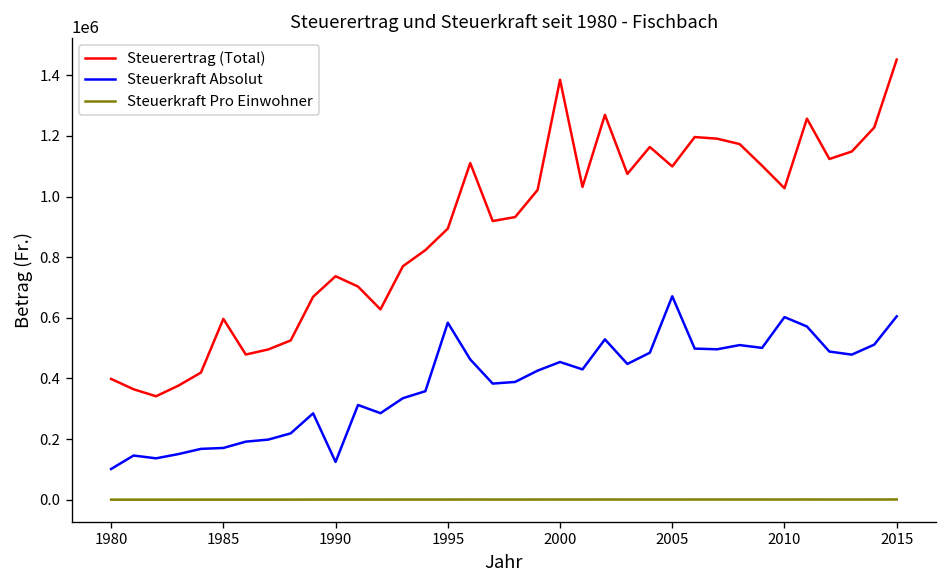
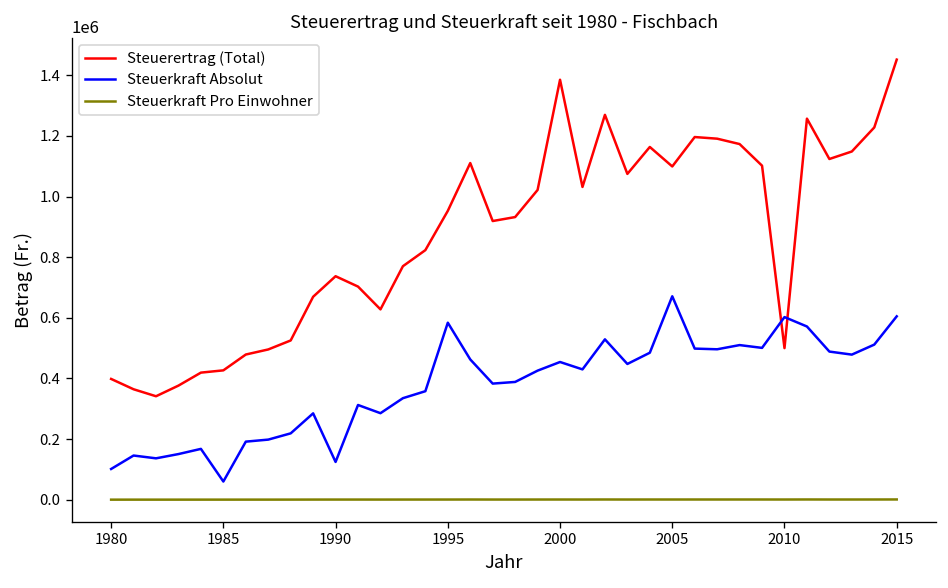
Steuerertrag (Total), 1985: 600000 -> 430000
Steuerkraft Absolut, 1985: 170000 -> 60000
Steuerertrag (Total), 1995: 890000 -> 950000
Steuerertrag (Total), 2010: 1030000 -> 500000
